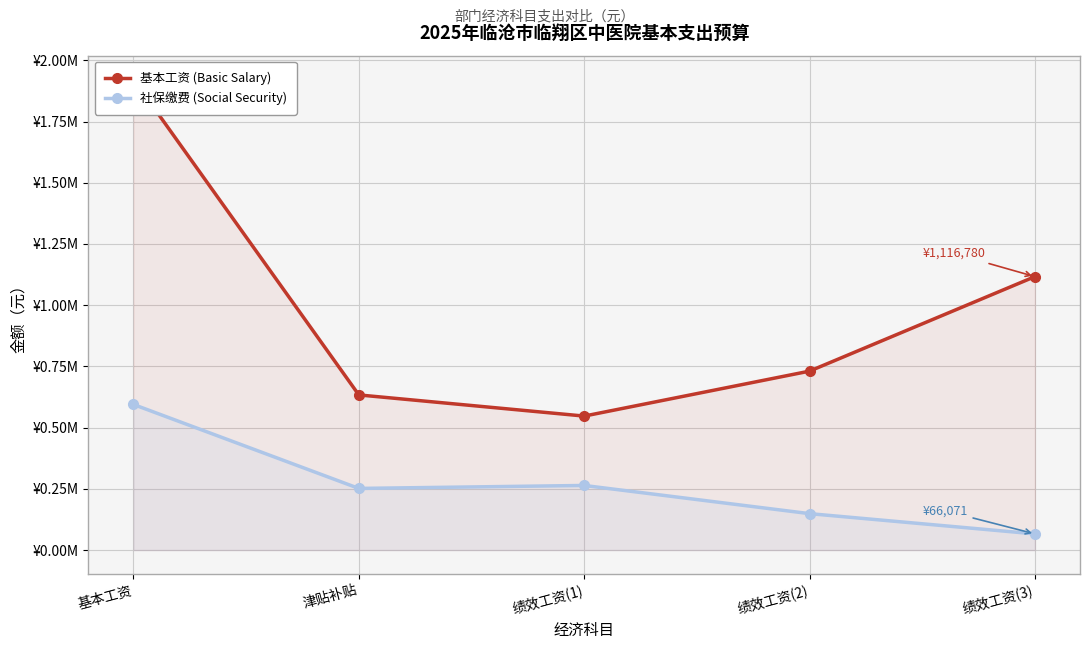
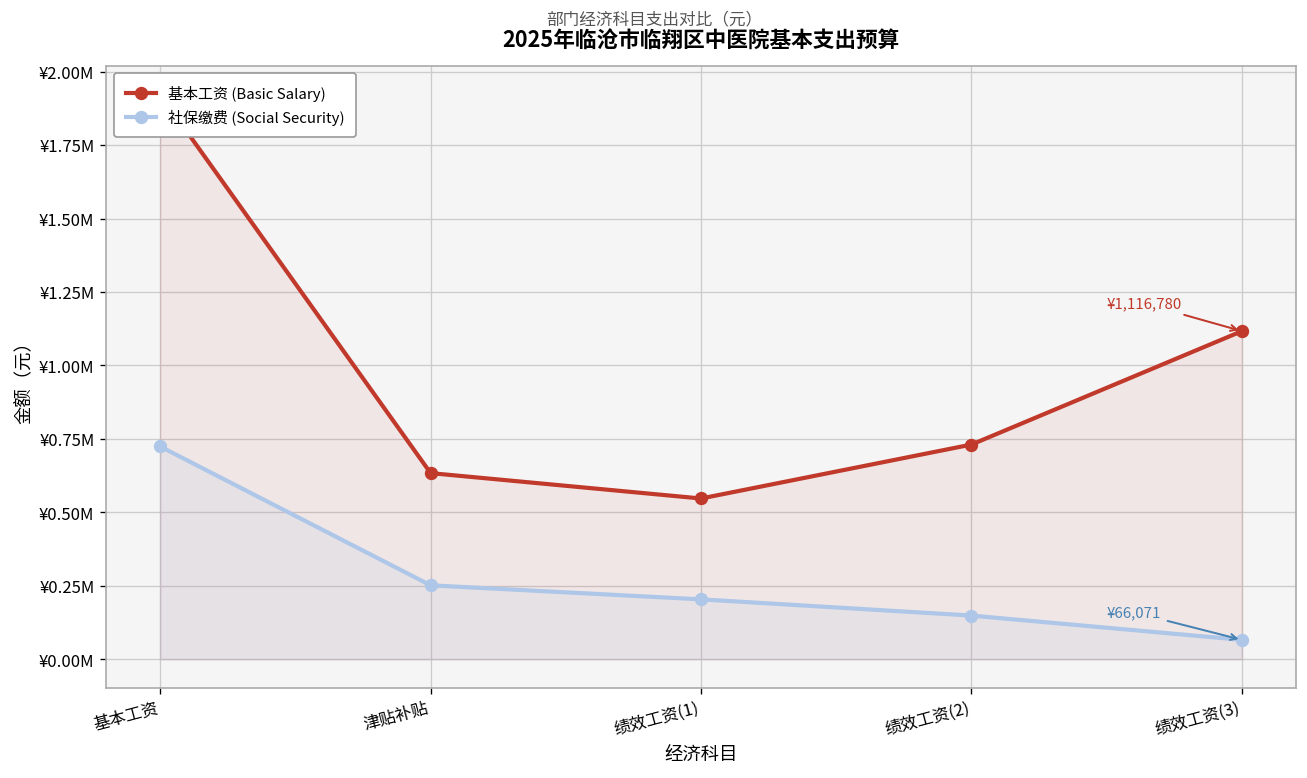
社保缴费 (Social Security), 基本工资: ¥590000 -> ¥720000
社保缴费 (Social Security), 绩效工资(1): ¥260000 -> ¥200000
